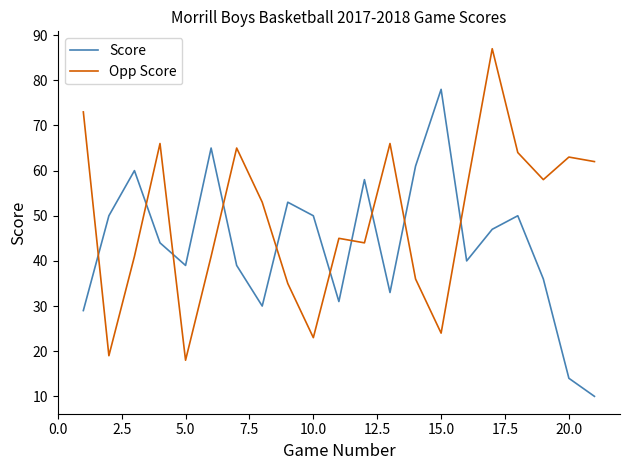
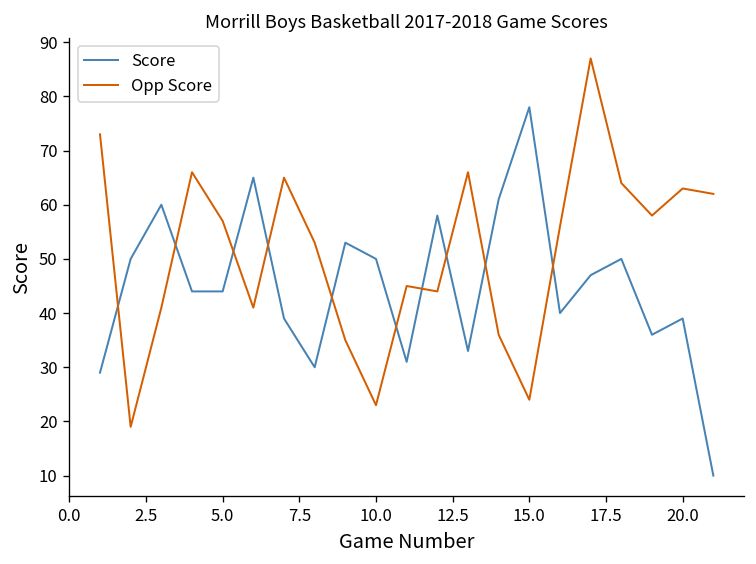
Score, 5.0: 39 -> 44
Opp Score, 5.0: 18 -> 57
Score, 20.0: 14 -> 39
